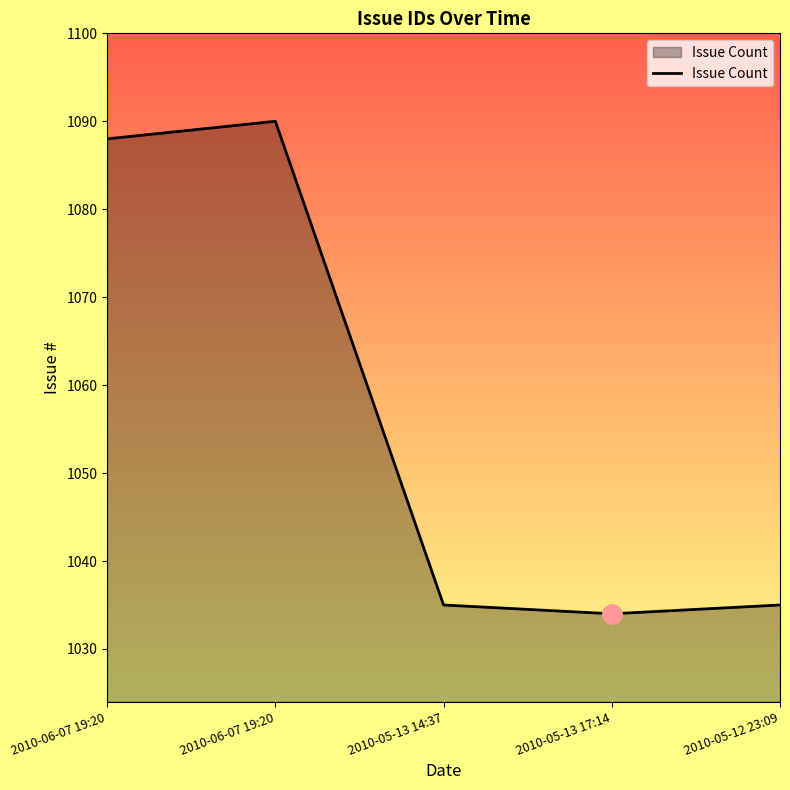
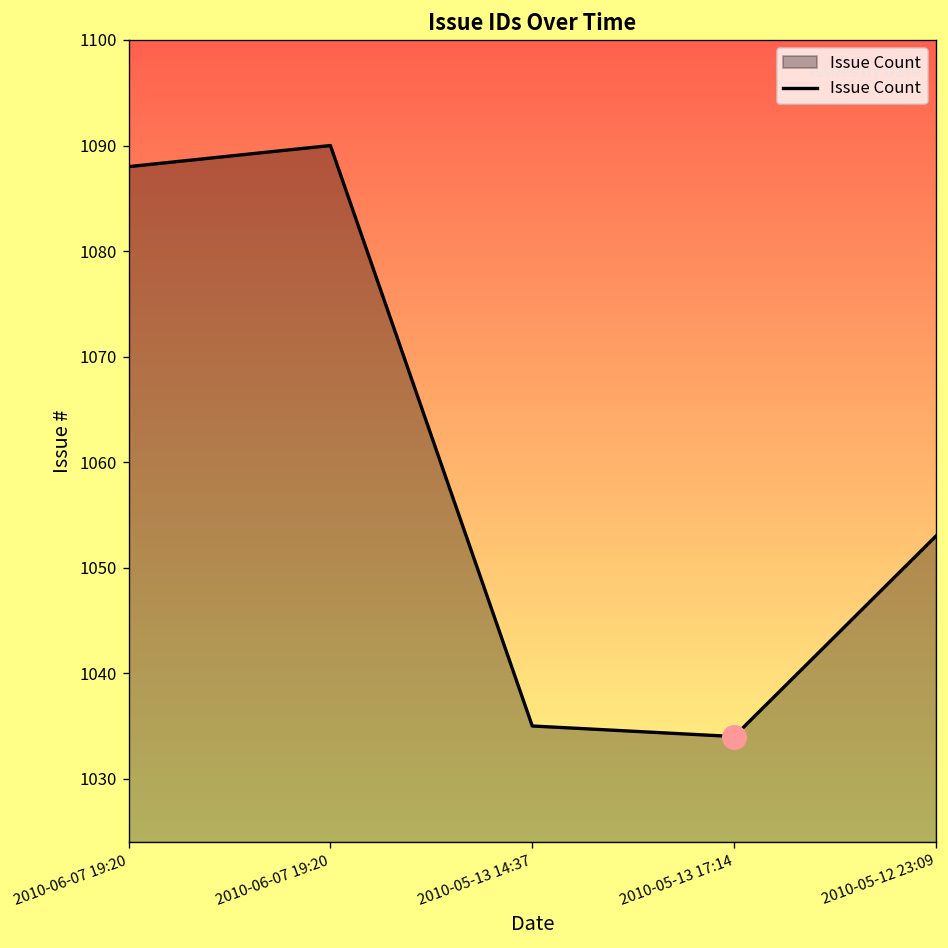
Issue Count, 2010-05-12 23:09: 1035 -> 1053
